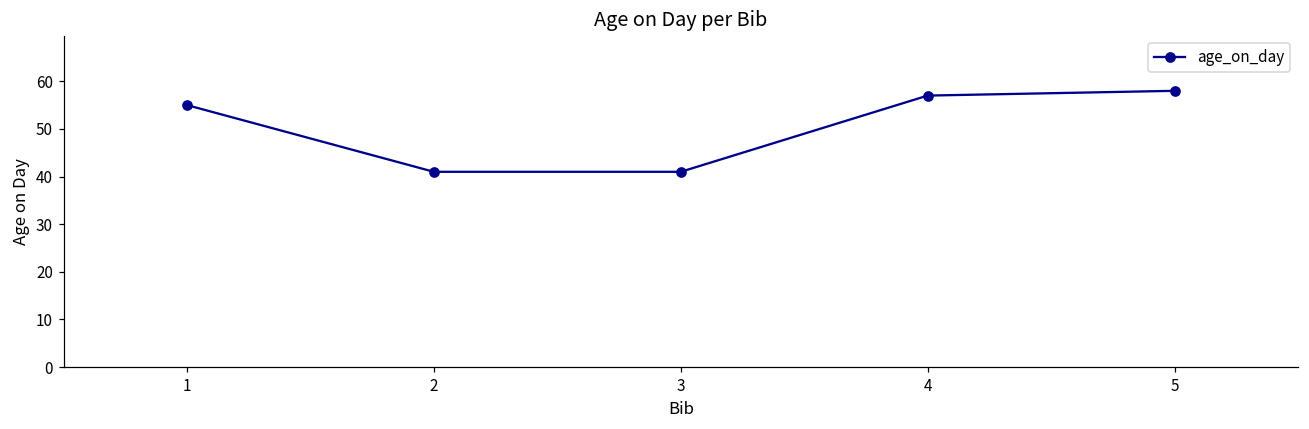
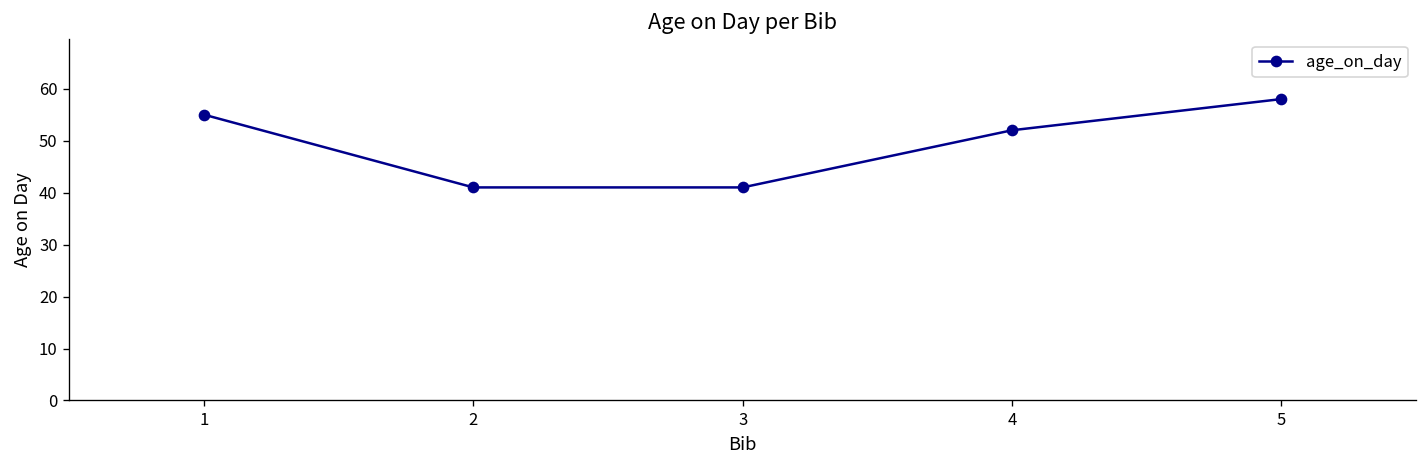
4: 57 -> 52
